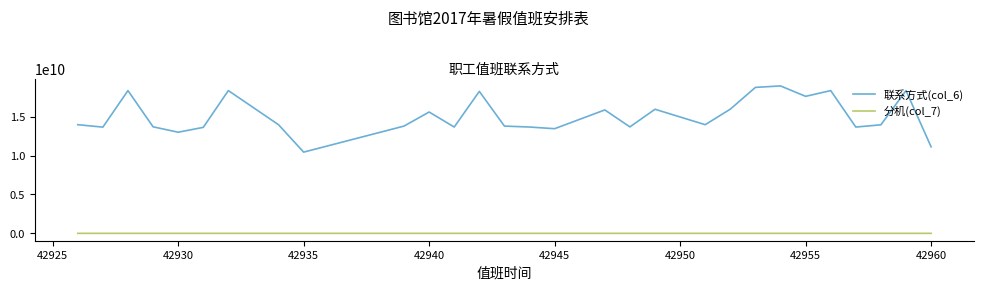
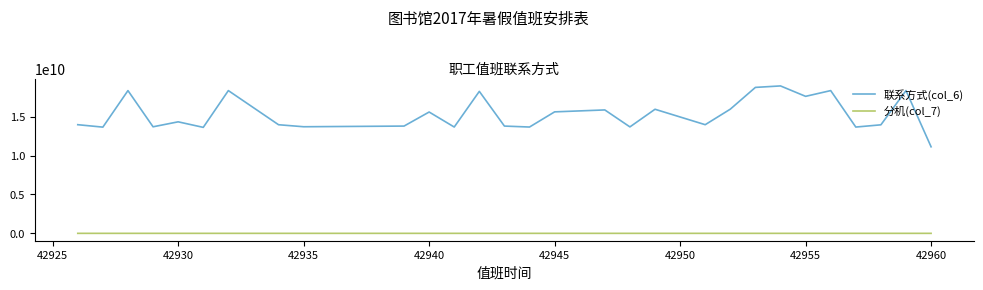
联系方式(col_6), 42930: 13000000000 -> 14000000000
联系方式(col_6), 42935: 10000000000 -> 14000000000
联系方式(col_6), 42945: 13000000000 -> 16000000000
